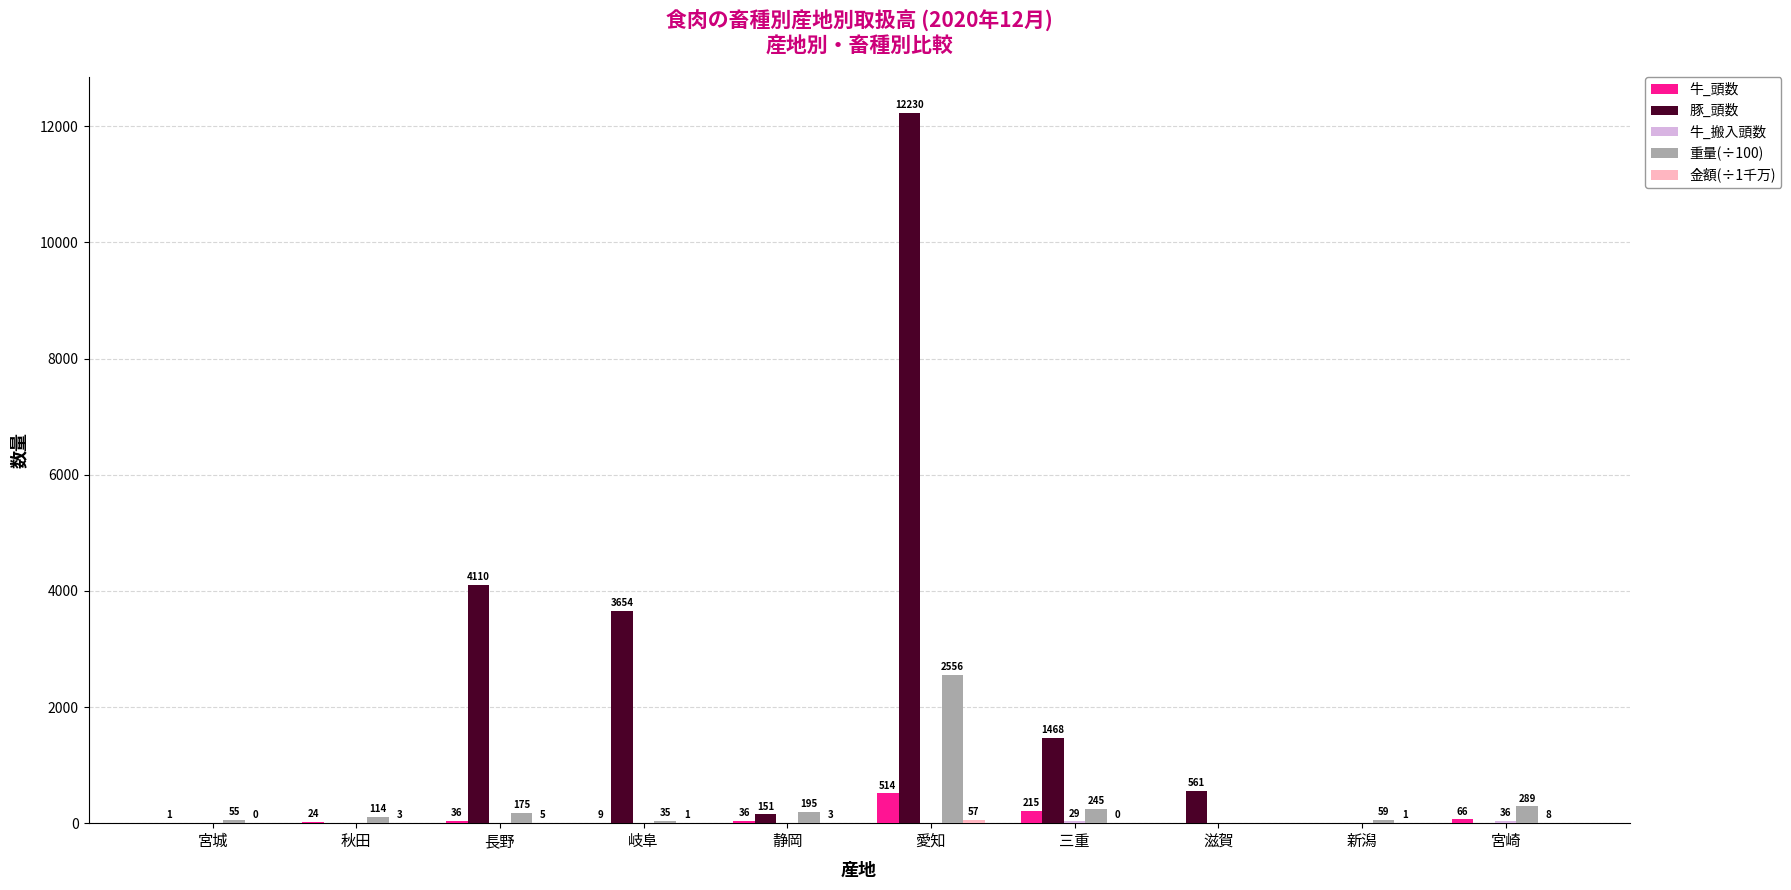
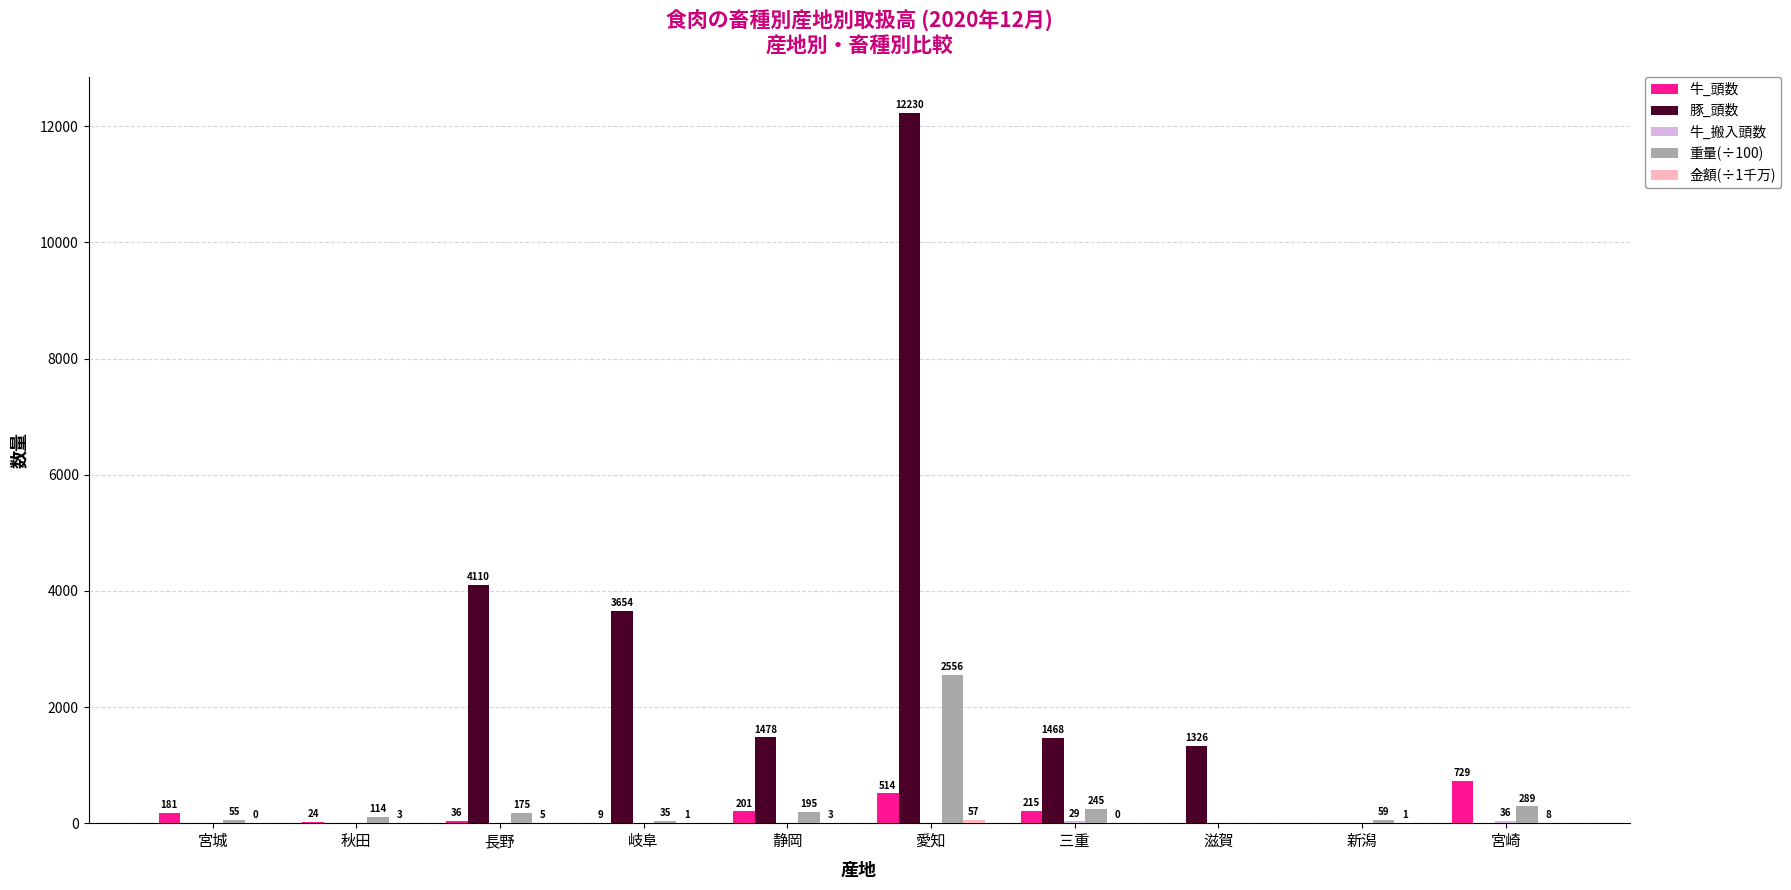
牛_頭数, 宮城: 1 -> 181
牛_頭数, 静岡: 36 -> 201
豚_頭数, 静岡: 151 -> 1478
豚_頭数, 滋賀: 561 -> 1326
牛_頭数, 宮崎: 66 -> 729
